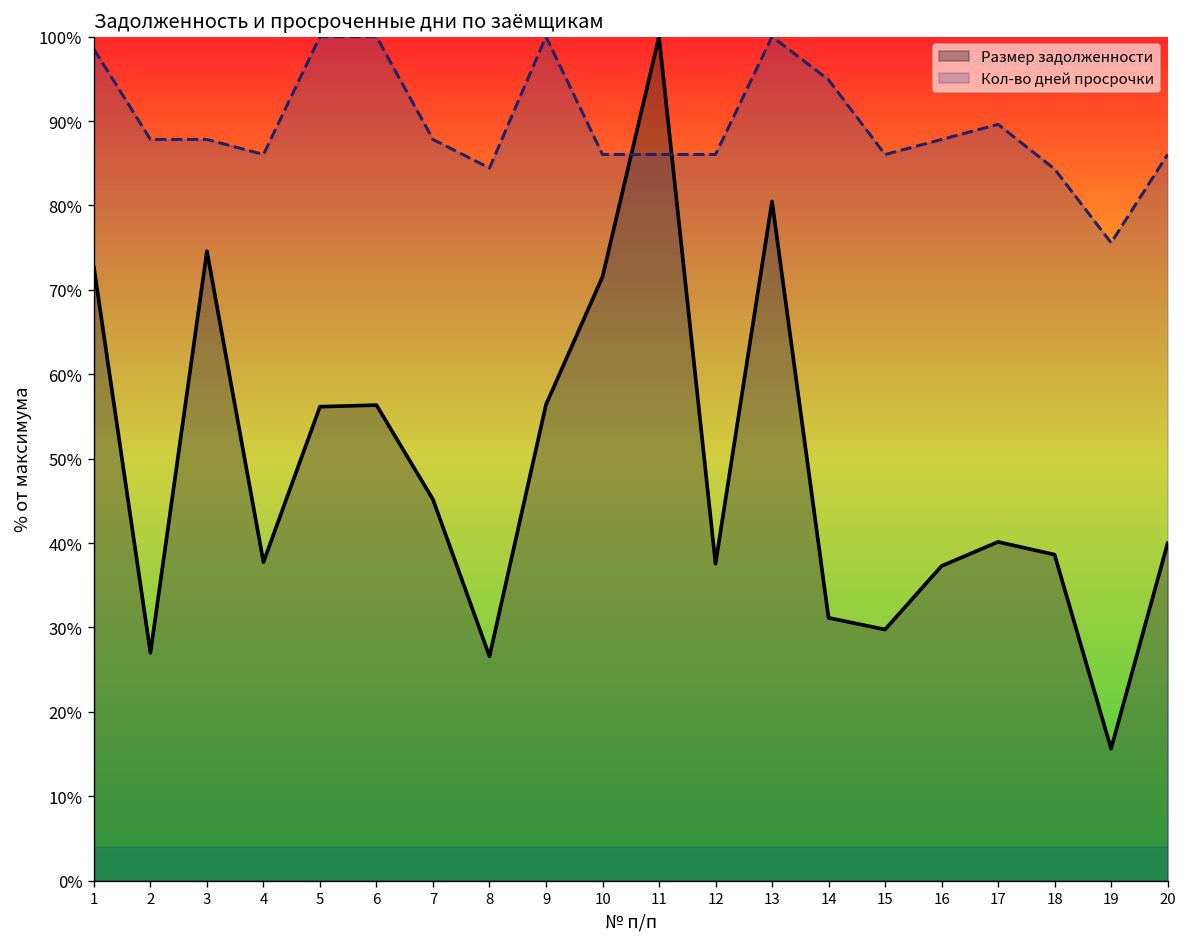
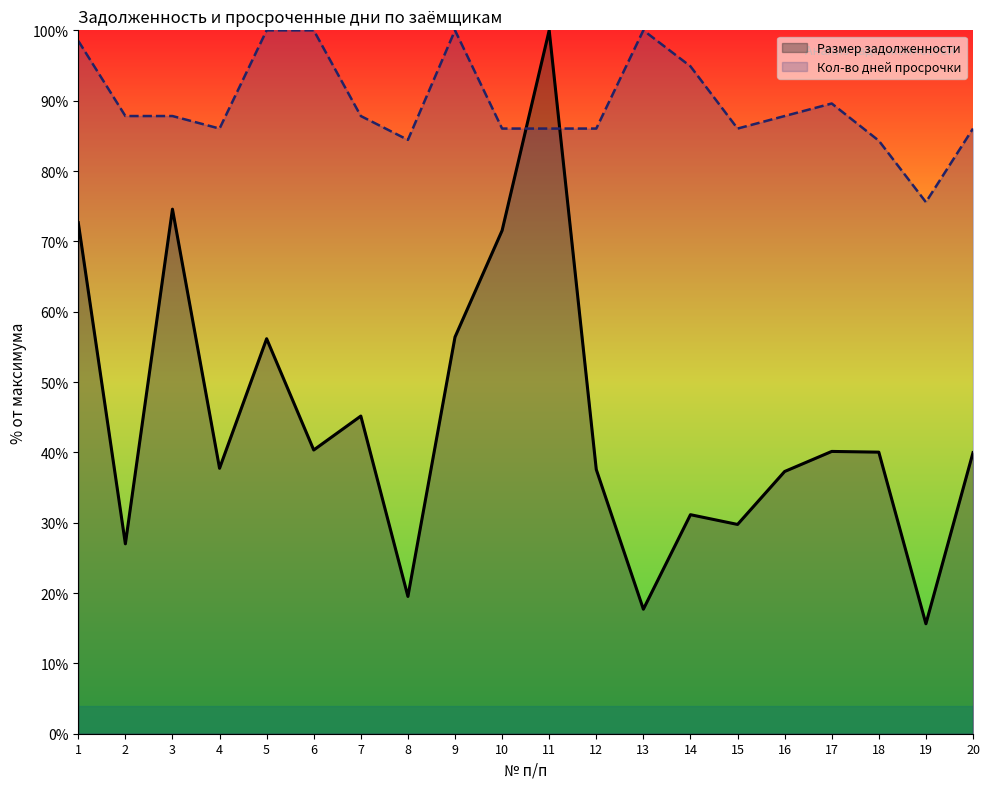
Размер задолженности, 6: 56% -> 40%
Размер задолженности, 8: 27% -> 20%
Размер задолженности, 13: 80% -> 18%
Размер задолженности, 18: 39% -> 40%
